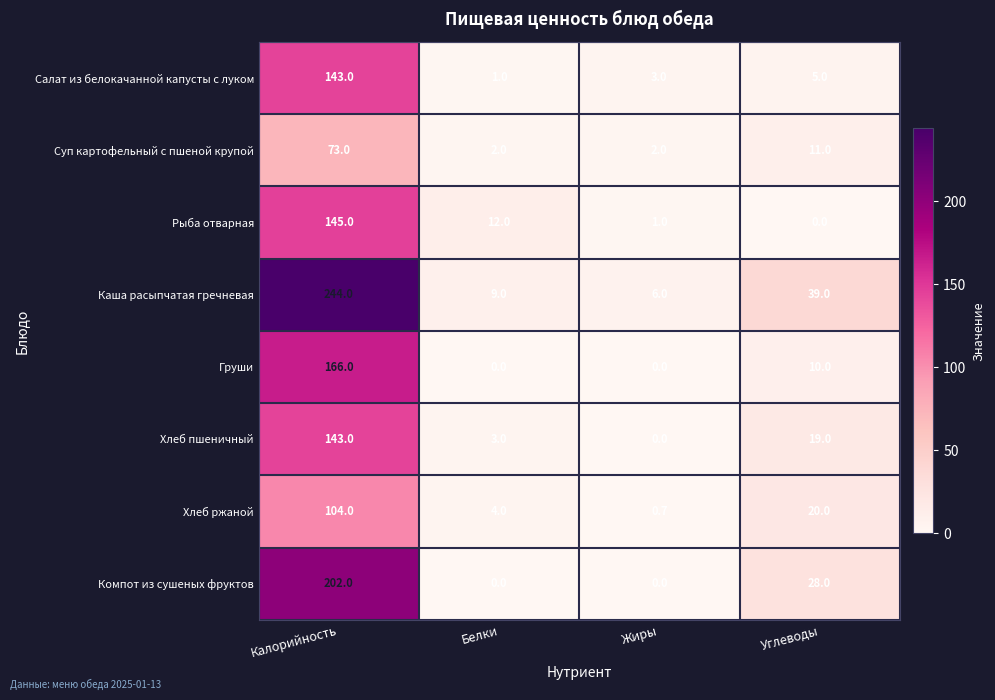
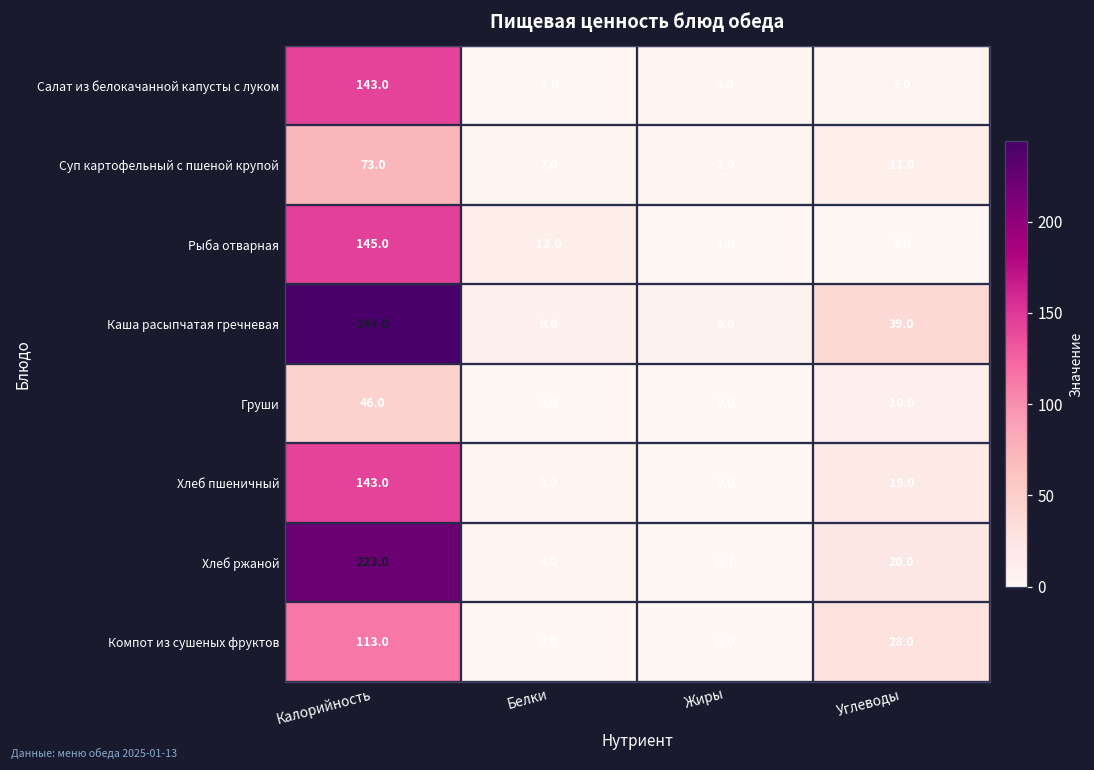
Груши, Калорийность: 166.0 -> 46.0
Хлеб ржаной, Калорийность: 104.0 -> 223.0
Компот из сушеных фруктов, Калорийность: 202.0 -> 113.0
